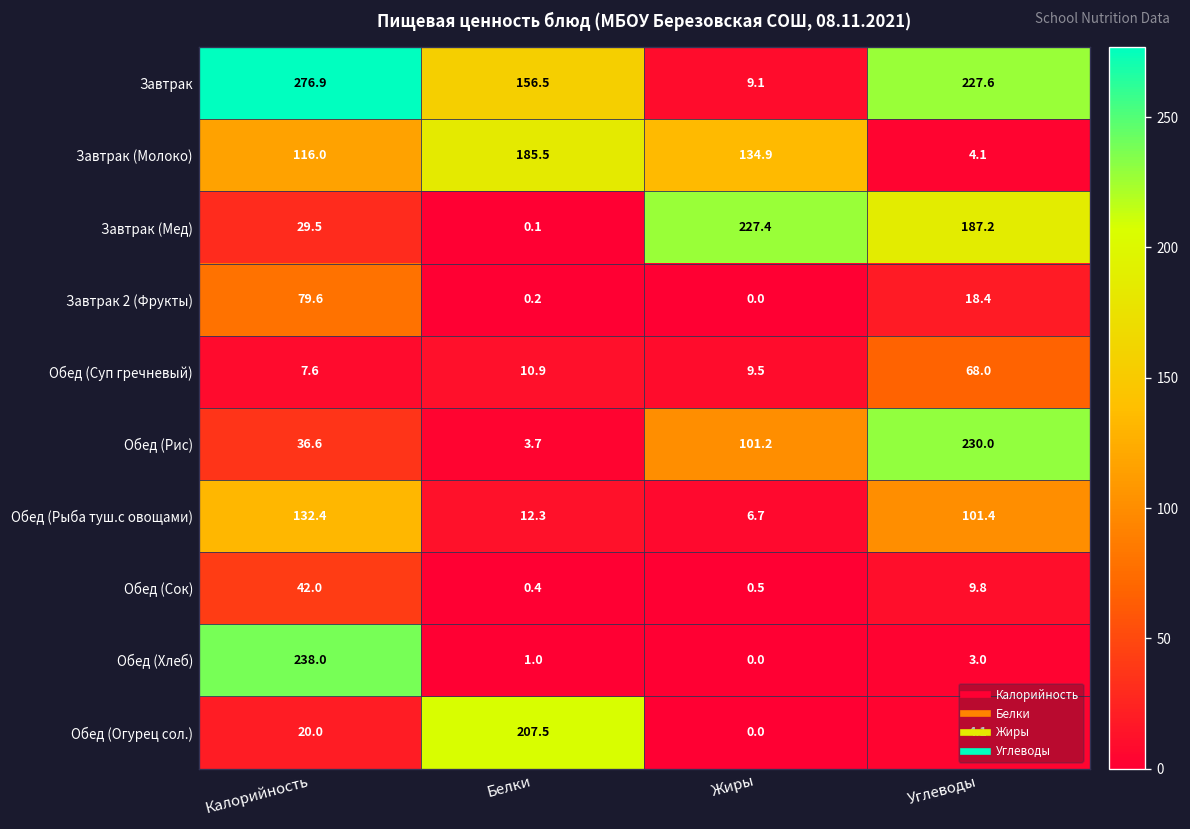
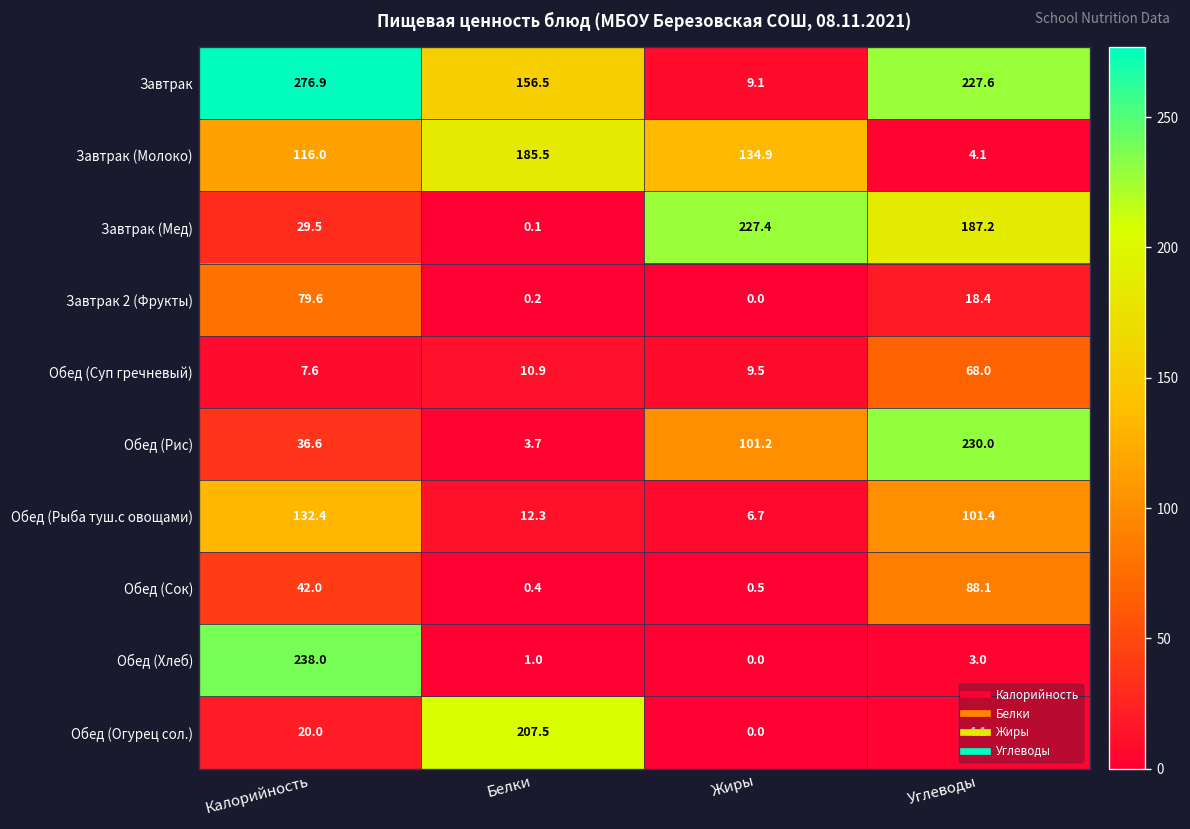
Обед (Сок), Углеводы: 9.8 -> 88.1
